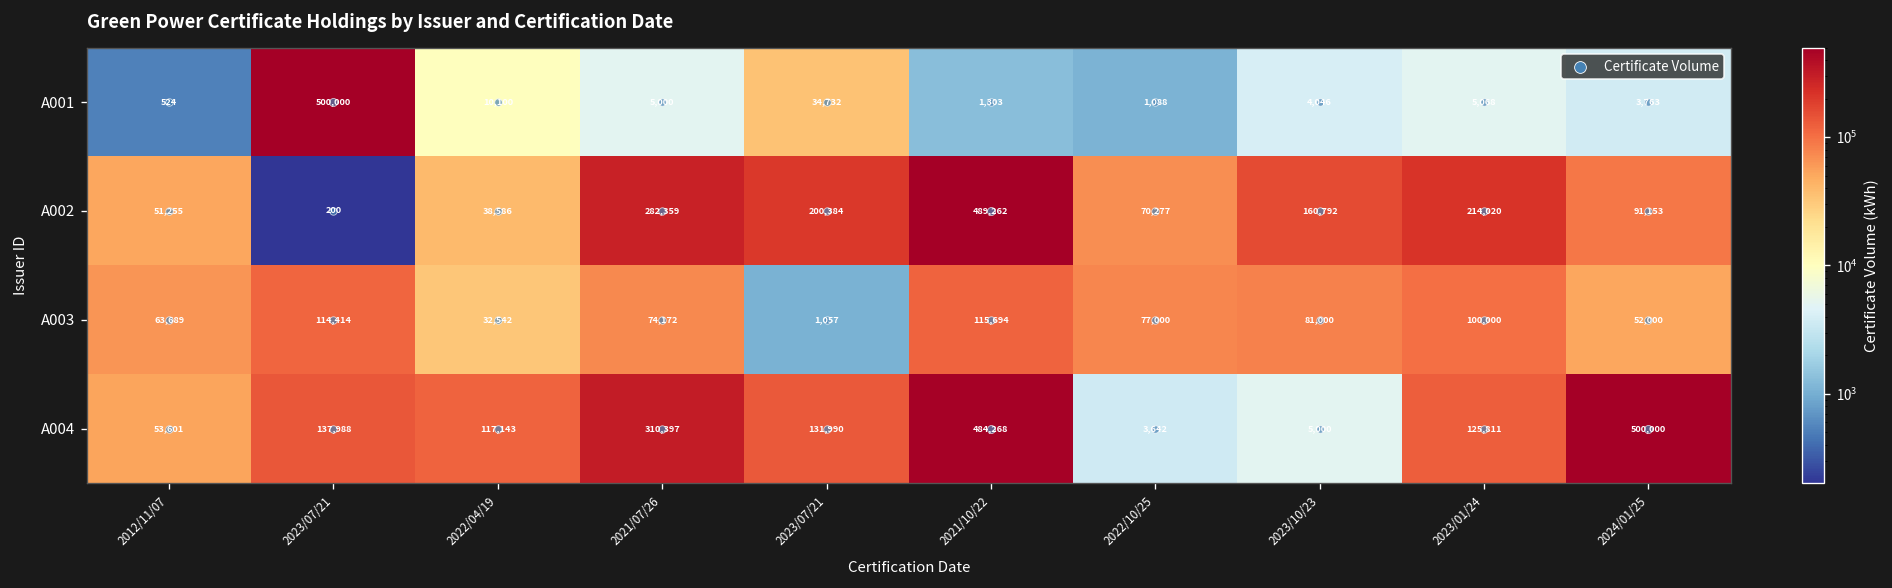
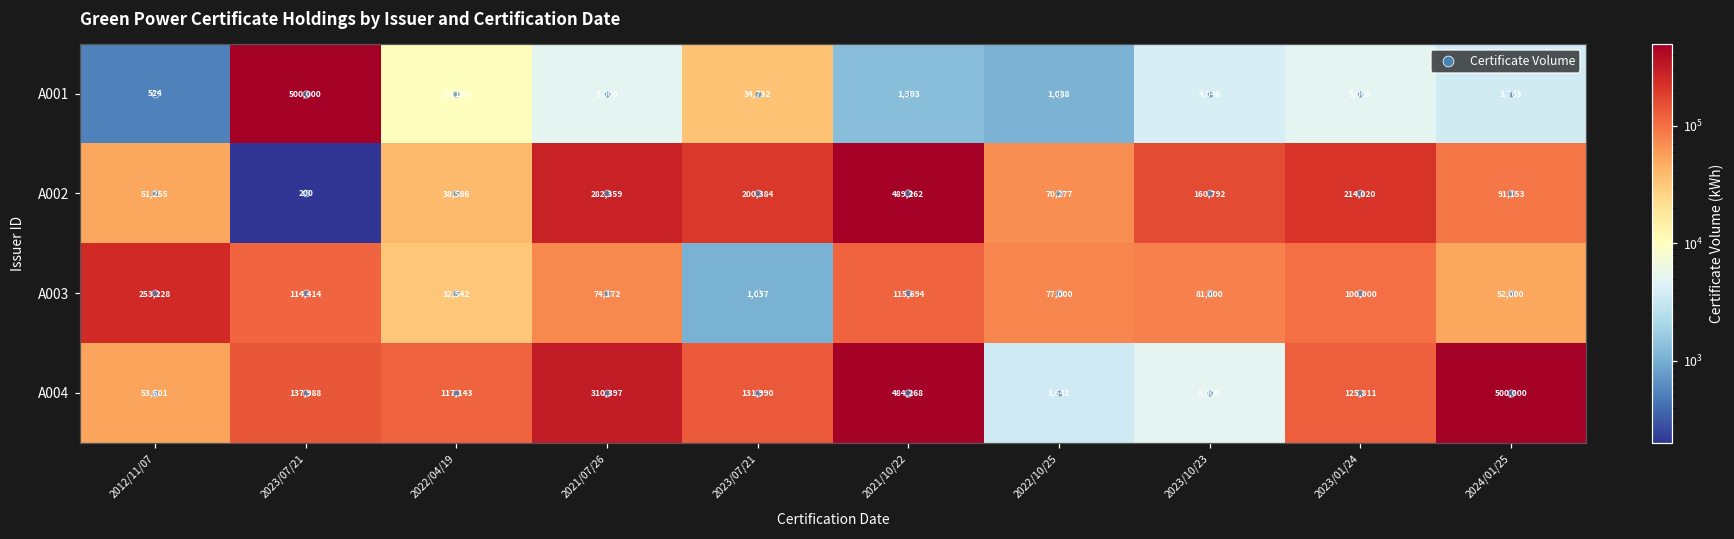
A003, 2012/11/07: 63,689 -> 253,228
